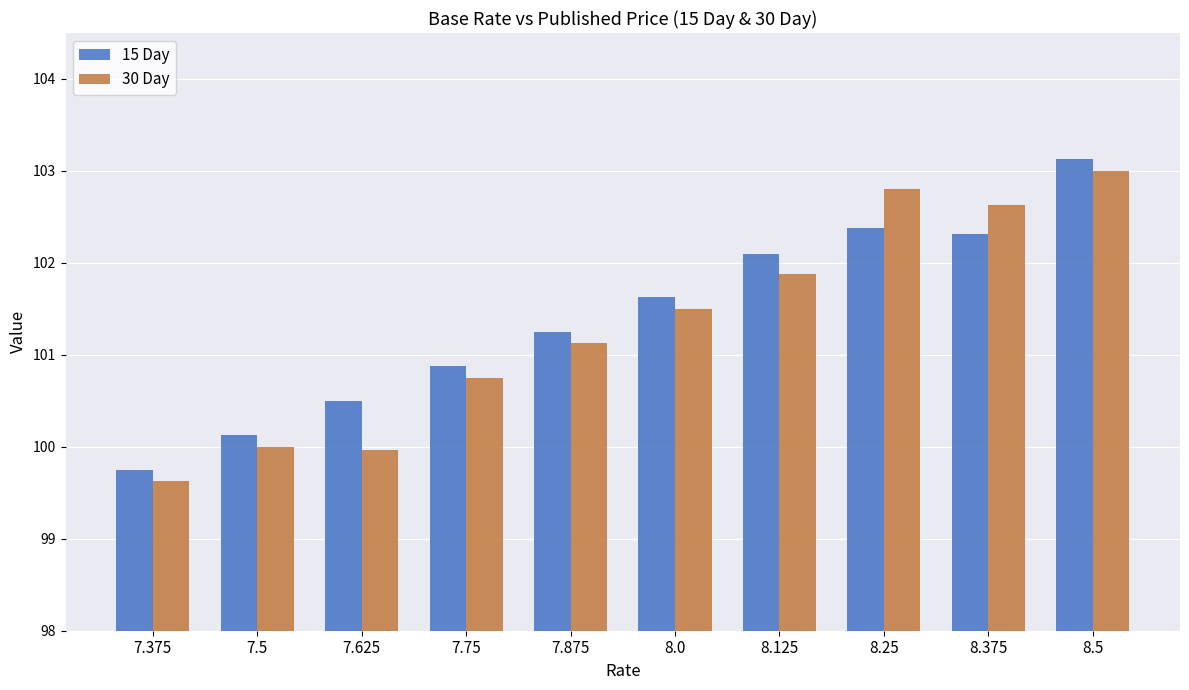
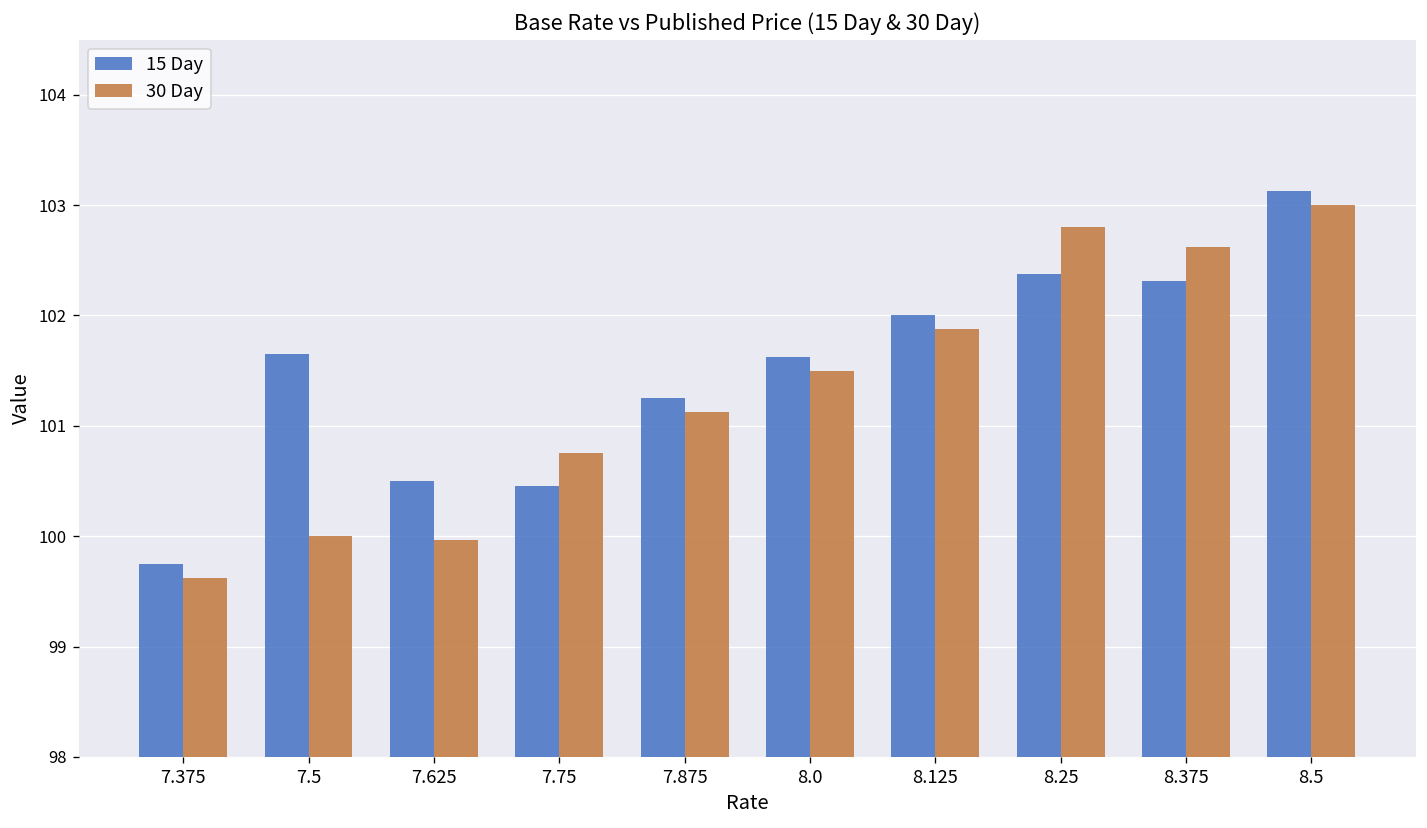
15 Day, 7.5: 100.1 -> 101.6
15 Day, 7.75: 100.9 -> 100.5
15 Day, 8.125: 102.1 -> 102.0
